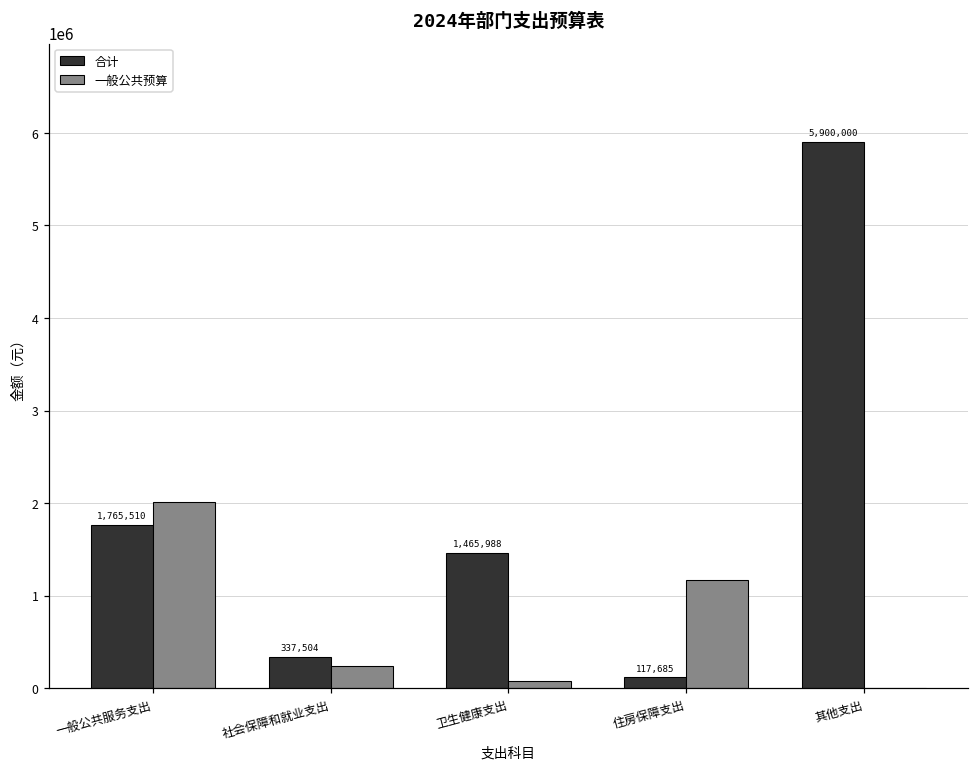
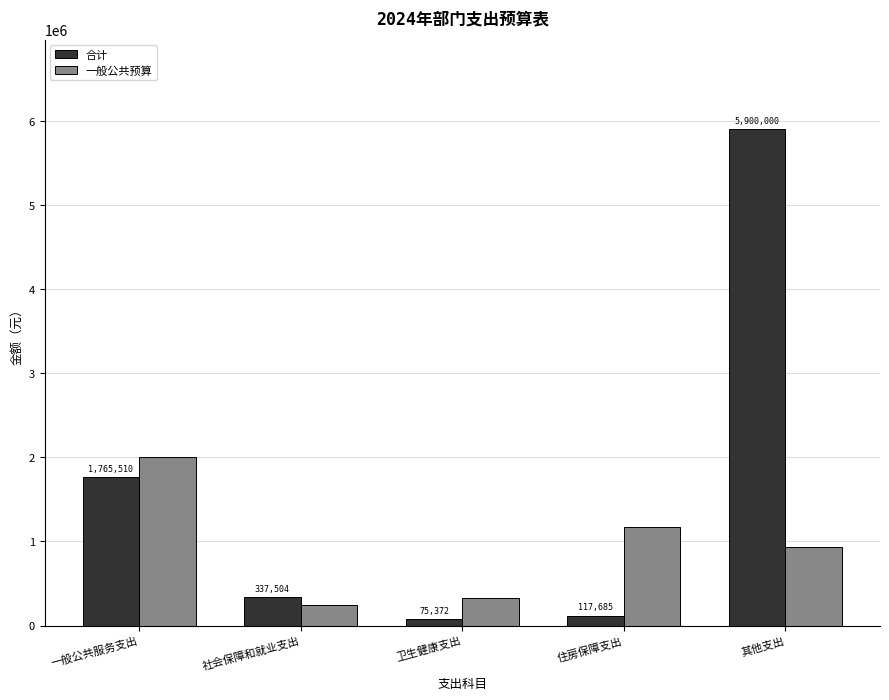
合计, 卫生健康支出: 1,465,988 -> 75,372
一般公共预算, 卫生健康支出: 100000 -> 300000
一般公共预算, 其他支出: 0 -> 900000
